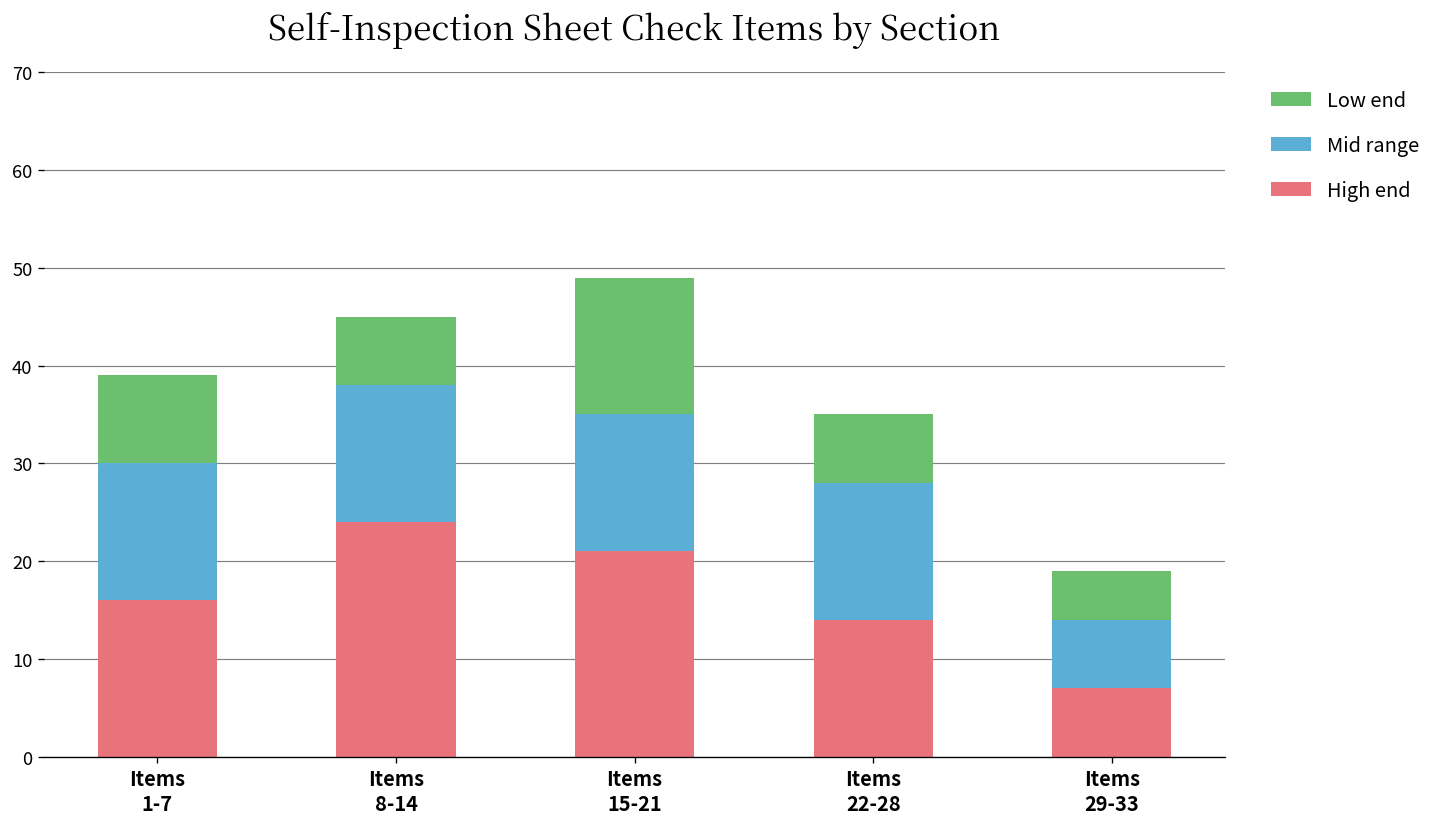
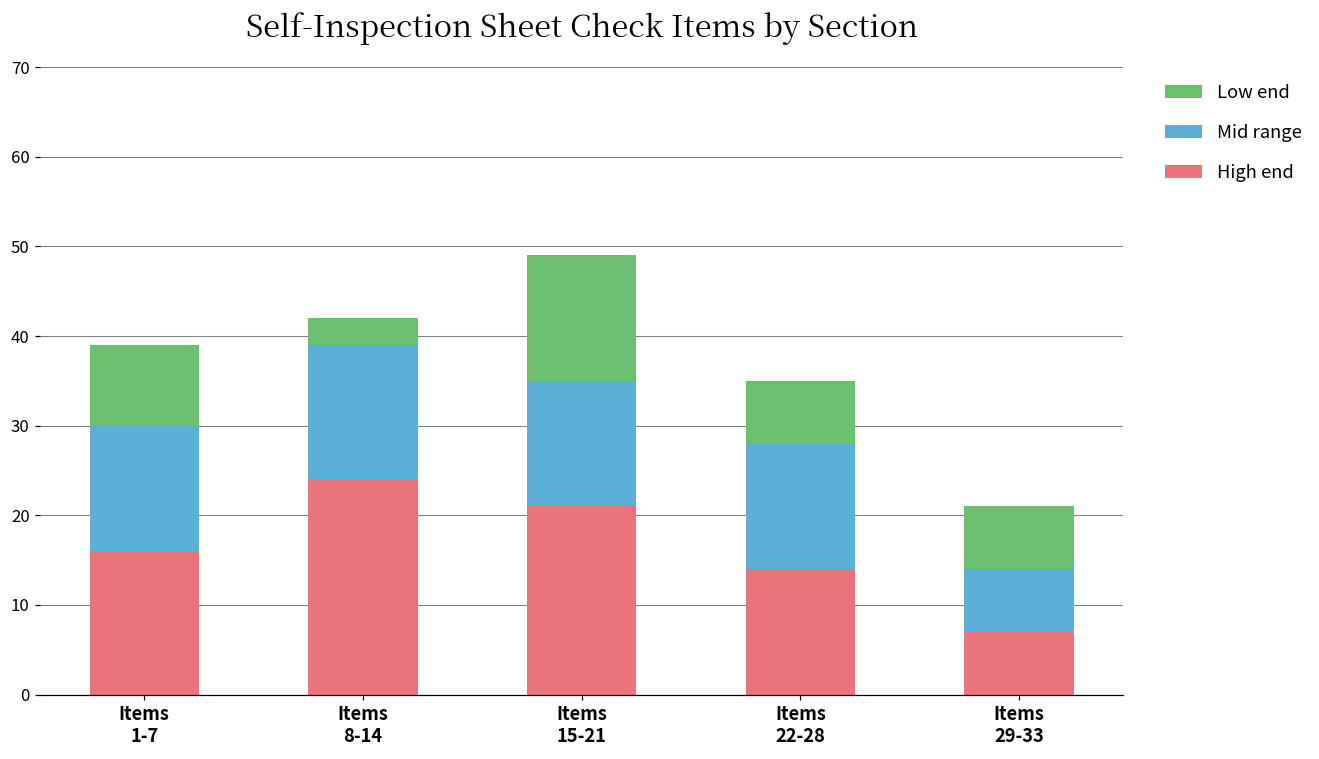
Mid range, Items 8-14: 14 -> 15
Low end, Items 8-14: 7 -> 3
Low end, Items 29-33: 5 -> 7
